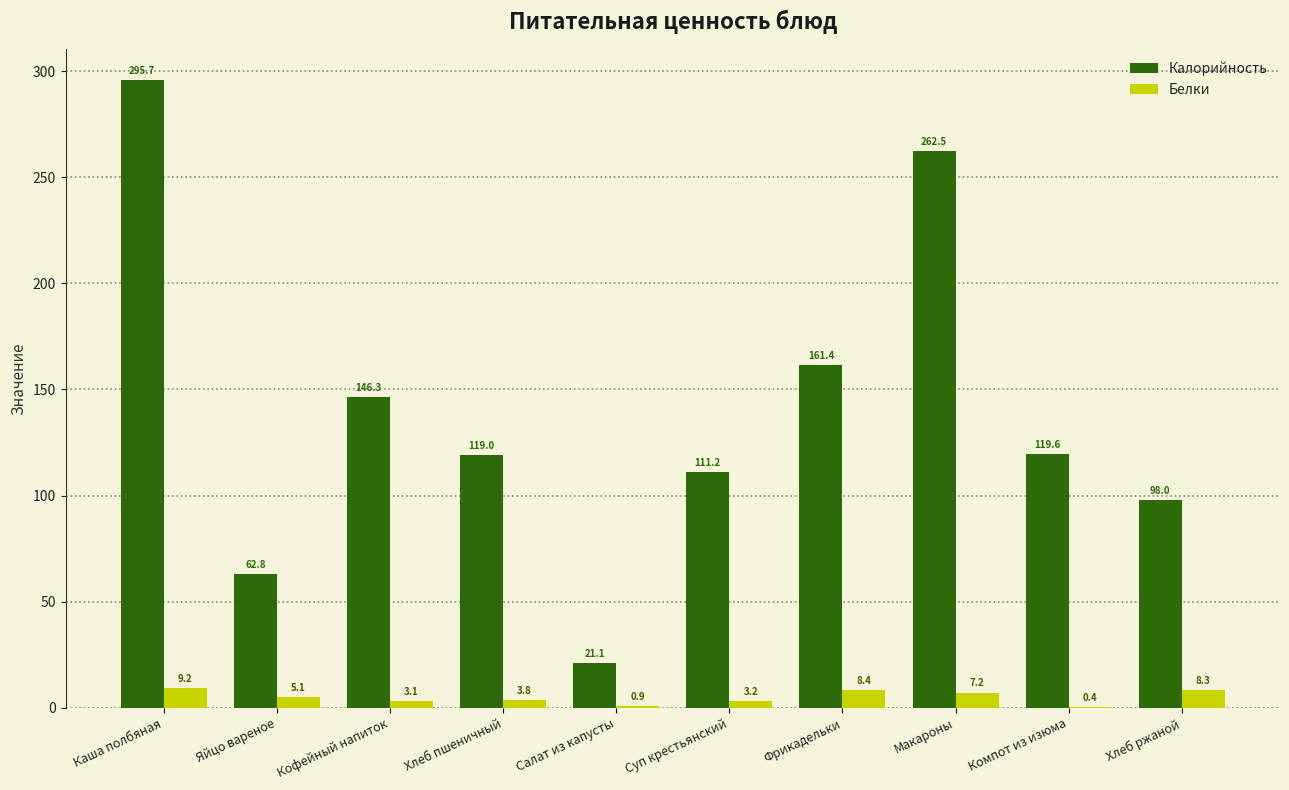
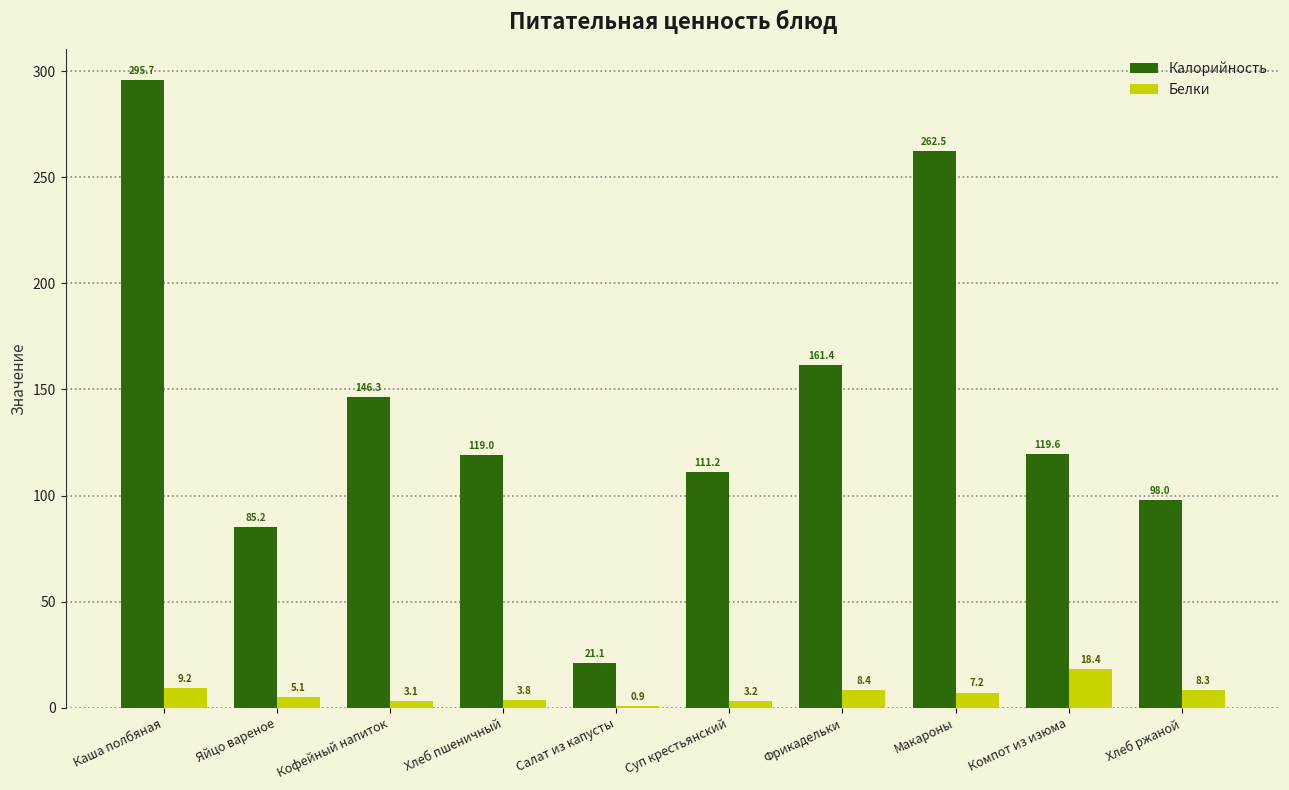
Калорийность, Яйцо вареное: 62.8 -> 85.2
Белки, Компот из изюма: 0.4 -> 18.4
